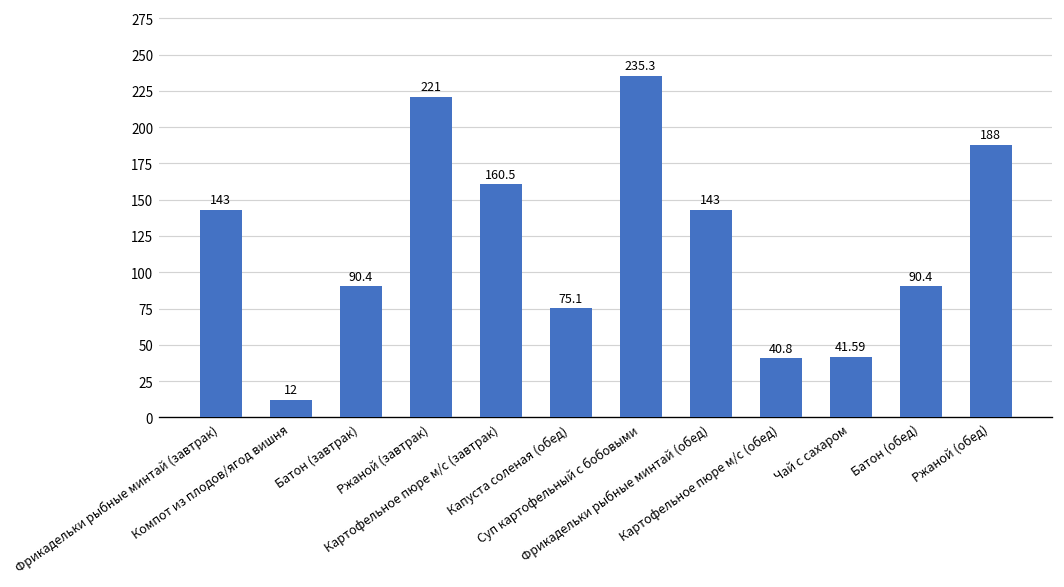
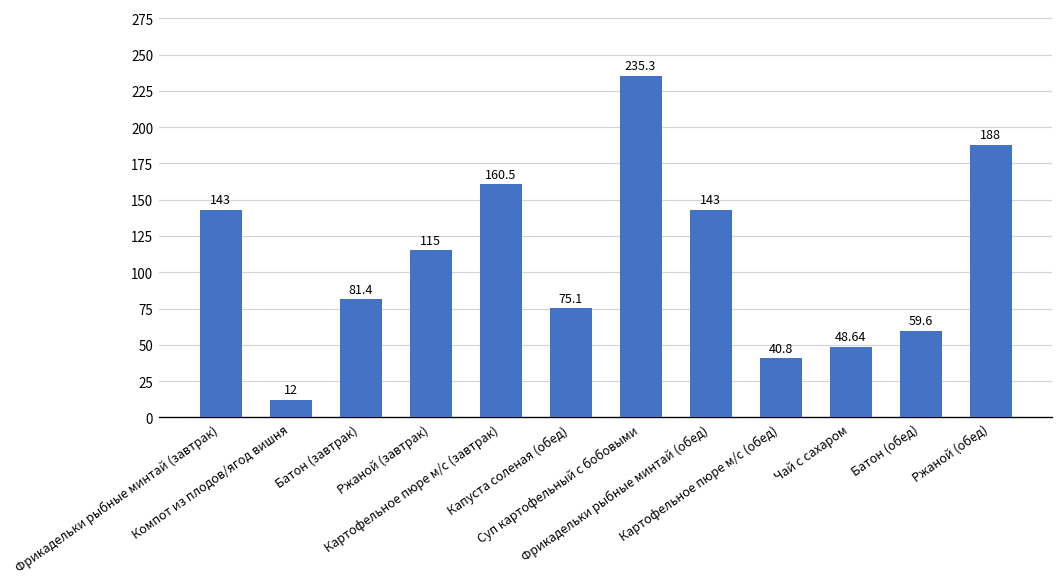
Батон (завтрак): 90.4 -> 81.4
Ржаной (завтрак): 221 -> 115
Чай с сахаром: 41.59 -> 48.64
Батон (обед): 90.4 -> 59.6
